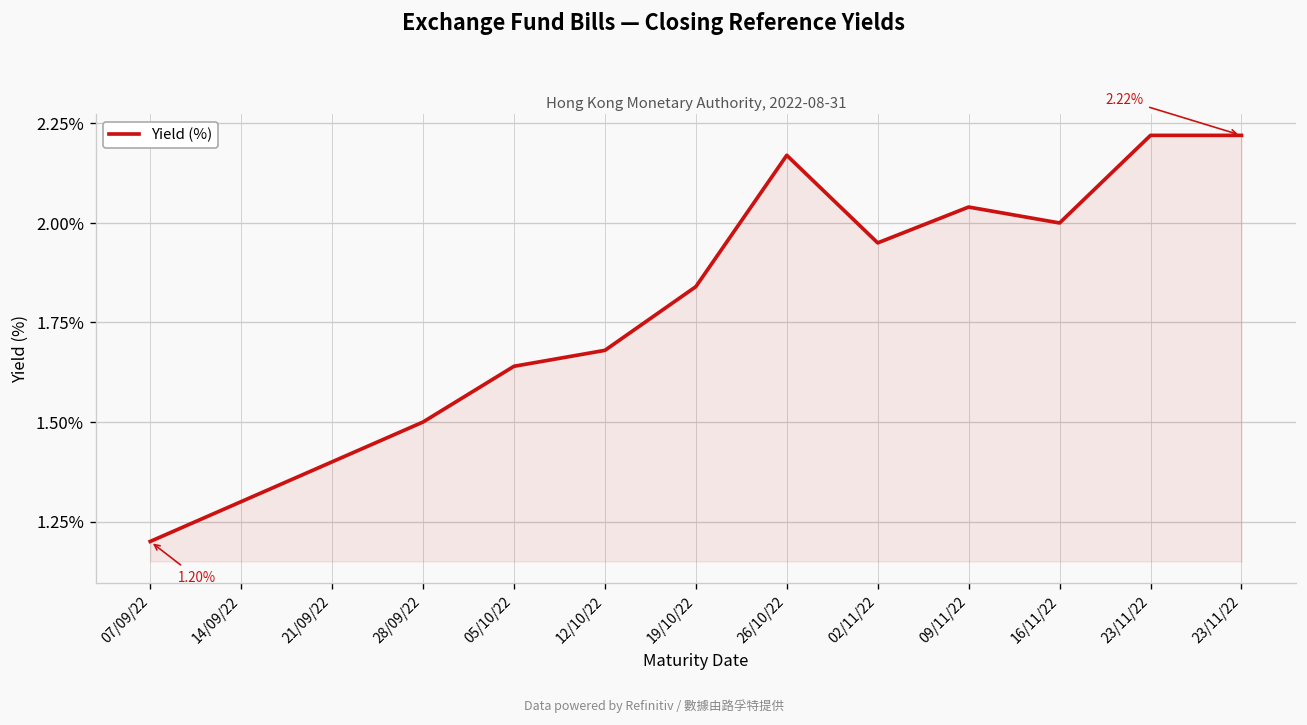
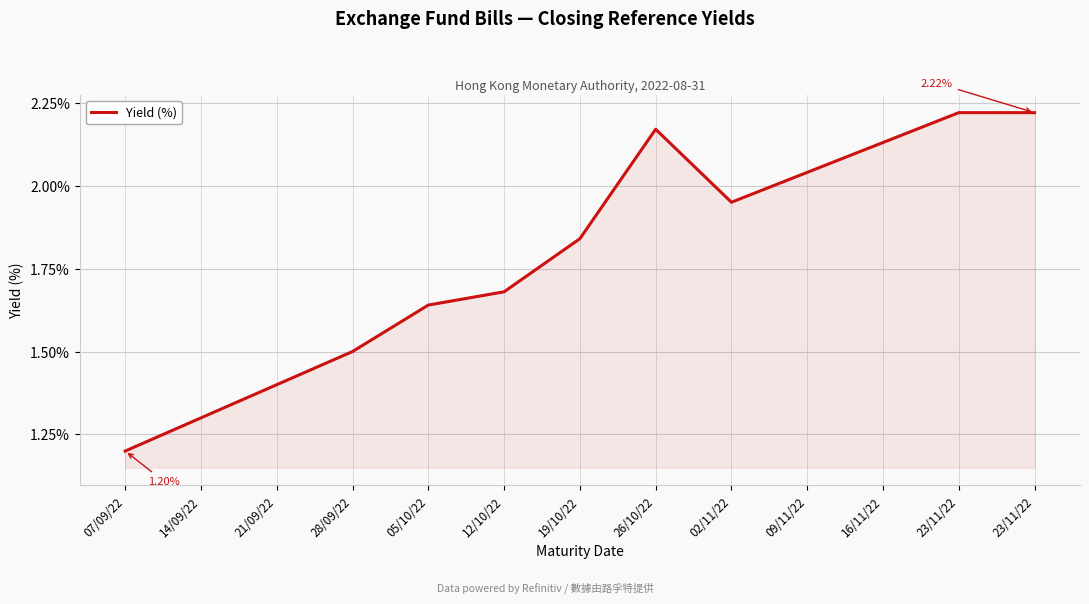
16/11/22: 2.00% -> 2.13%
